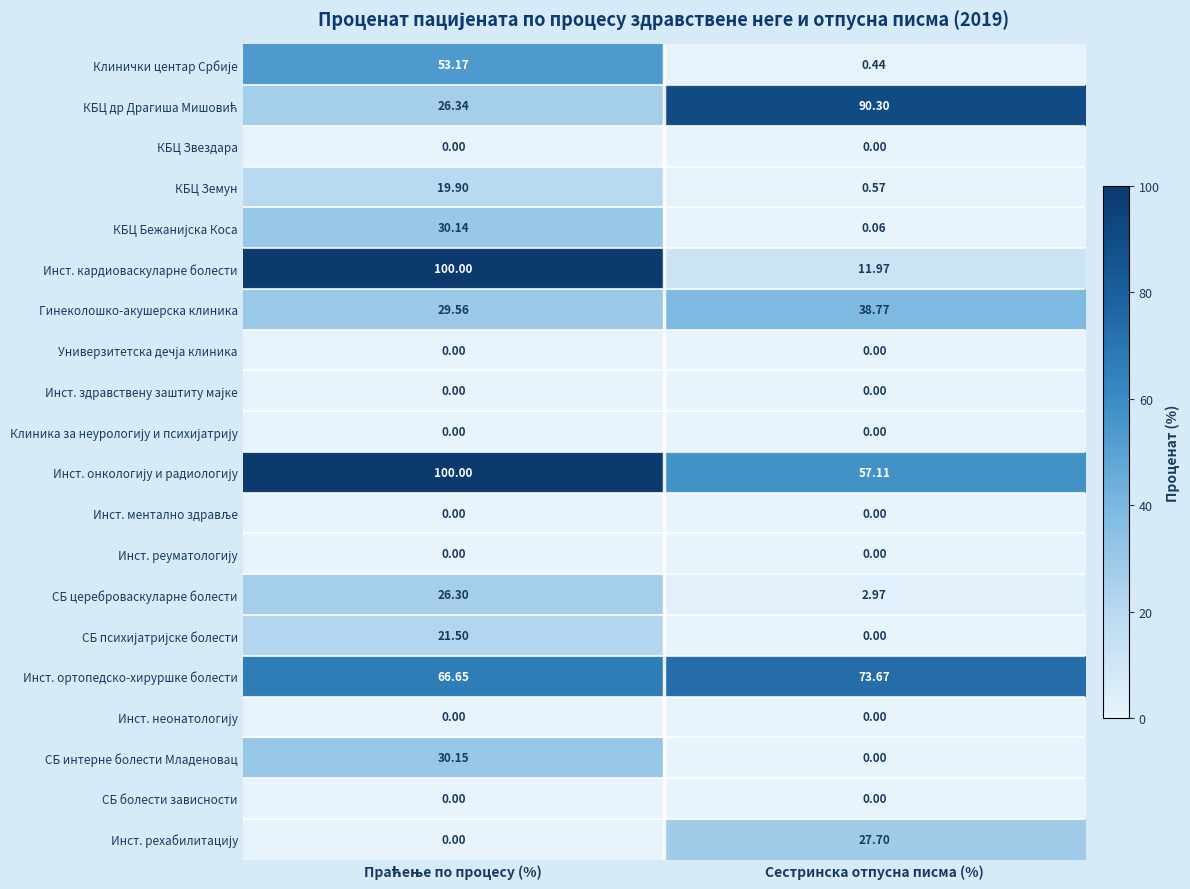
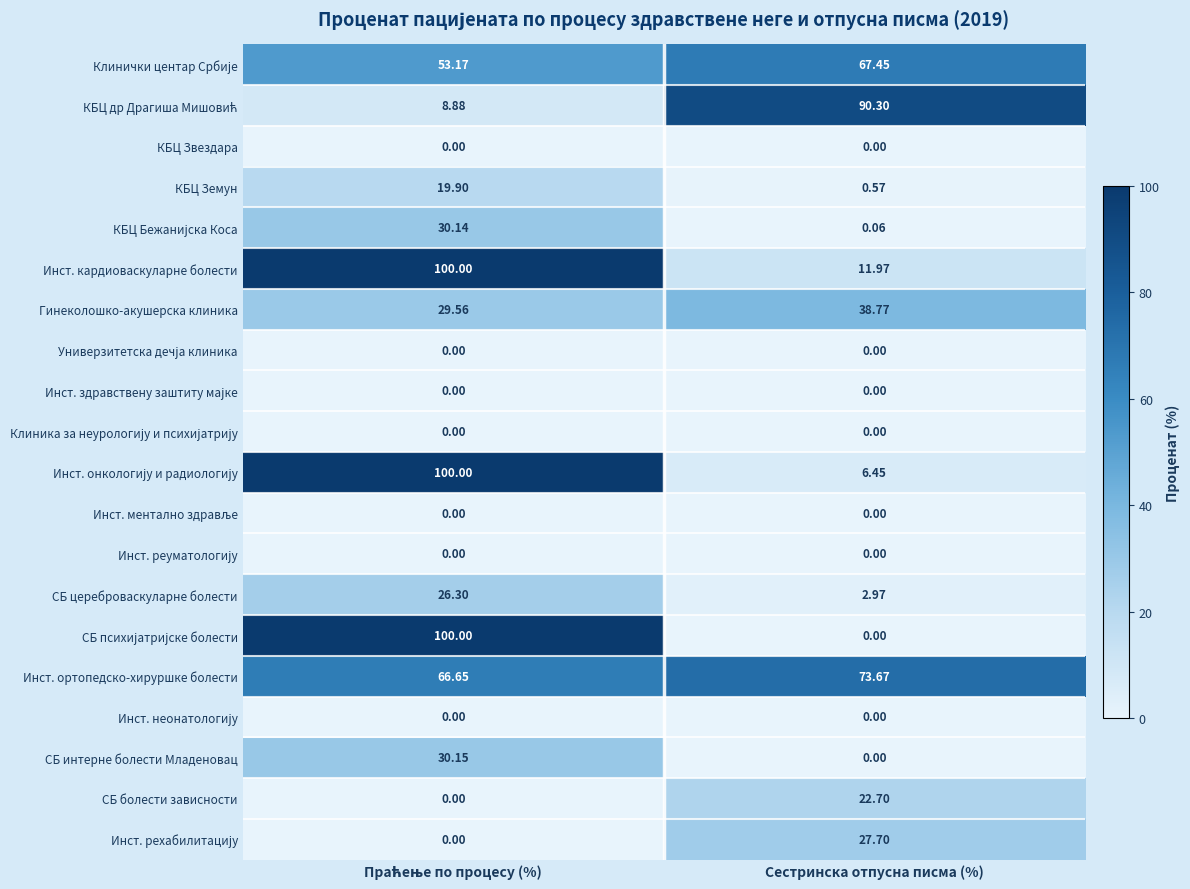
Клинички центар Србије, Сестринска отпусна писма (%): 0.44 -> 67.45
КБЦ др Драгиша Мишовић, Праћење по процесу (%): 26.34 -> 8.88
Инст. онкологију и радиологију, Сестринска отпусна писма (%): 57.11 -> 6.45
СБ психијатријске болести, Праћење по процесу (%): 21.50 -> 100.00
СБ болести зависности, Сестринска отпусна писма (%): 0.00 -> 22.70
